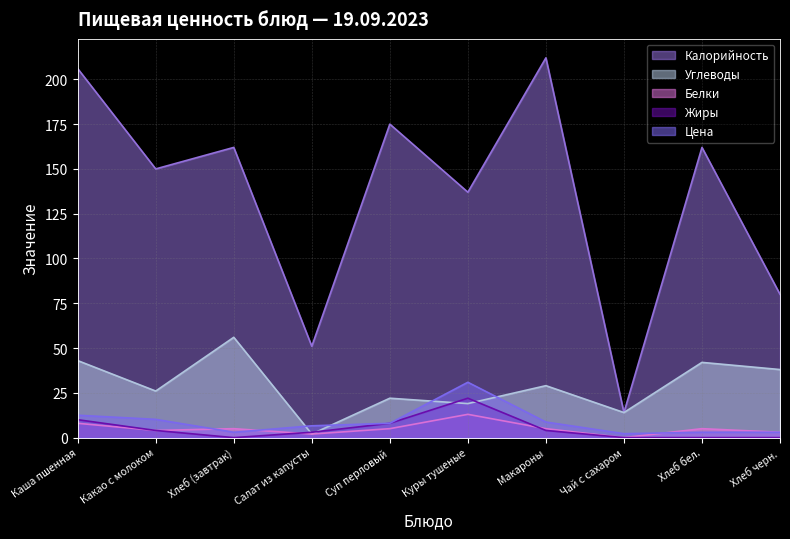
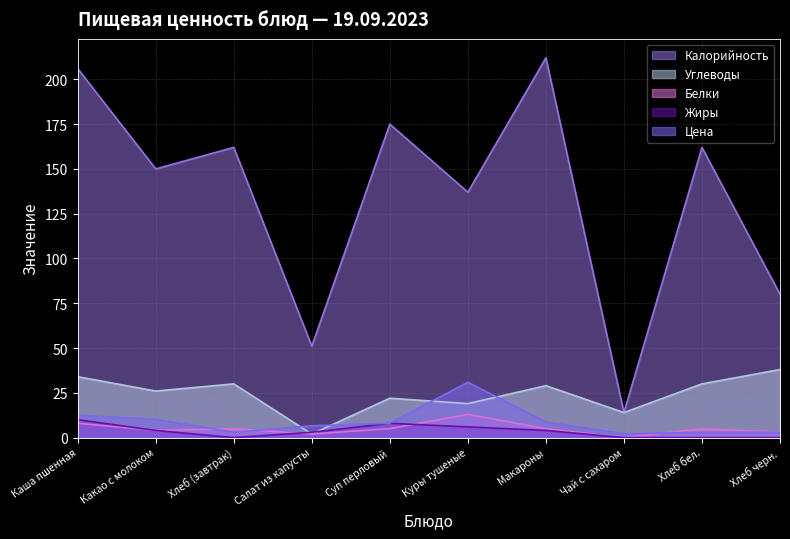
Углеводы, Каша пшенная: 43 -> 34
Углеводы, Хлеб (завтрак): 56 -> 30
Жиры, Куры тушеные: 22 -> 6
Углеводы, Хлеб бел.: 42 -> 30
